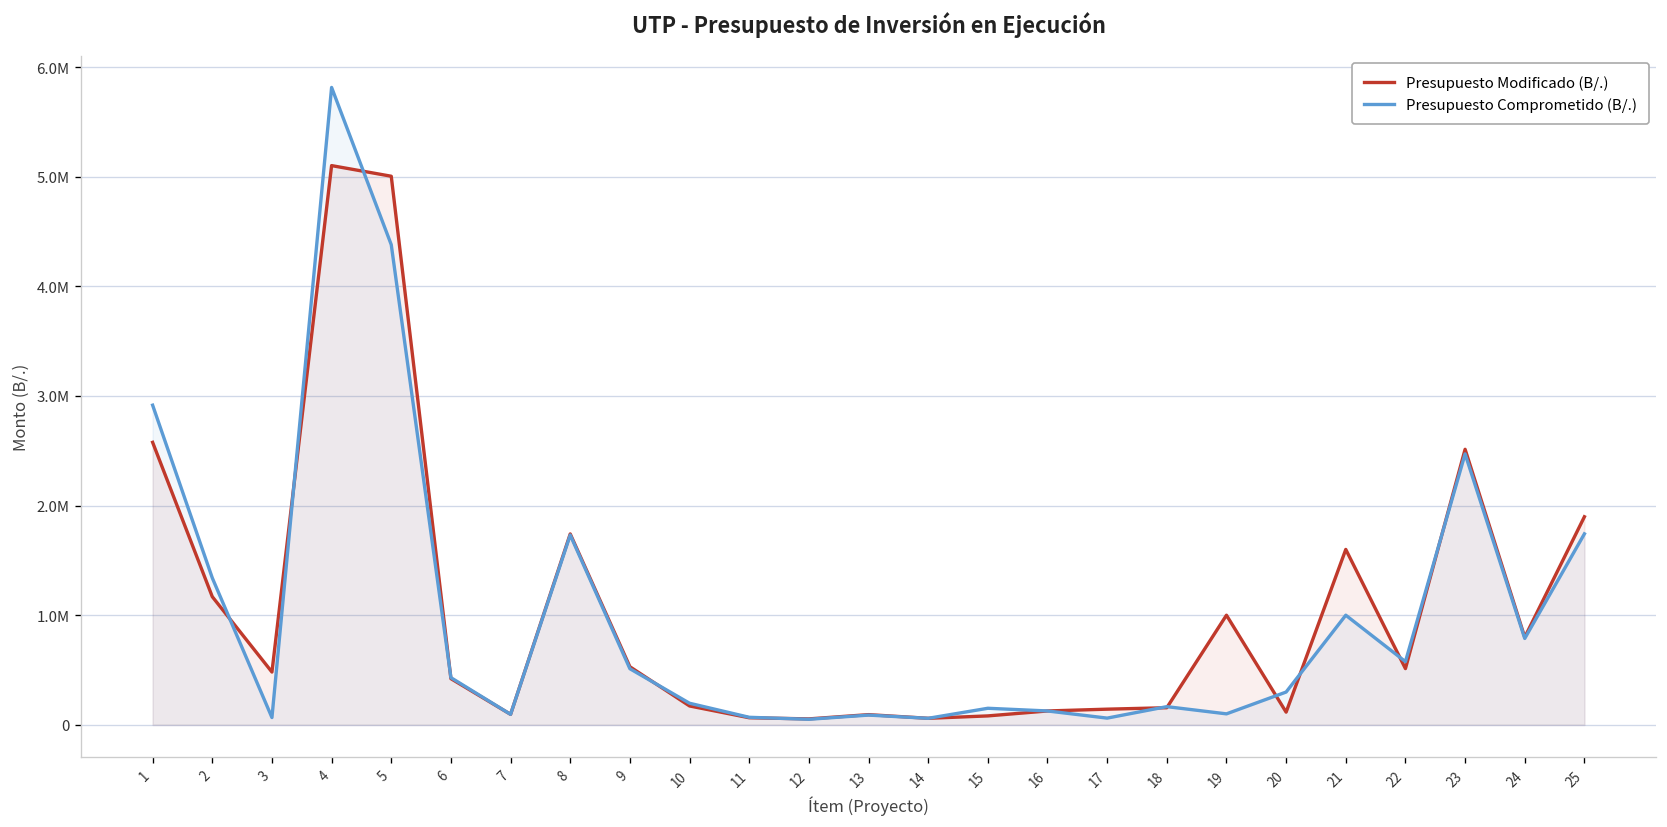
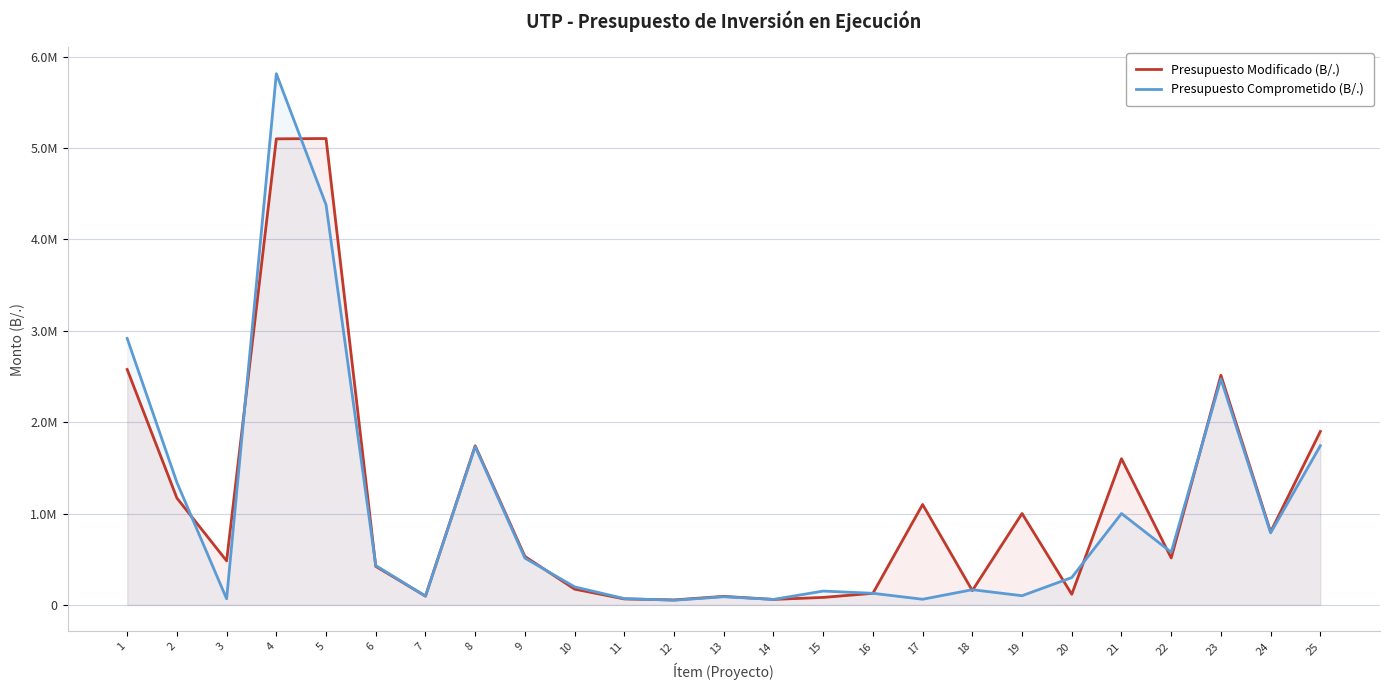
Presupuesto Modificado (B/.), 5: 5000000 -> 5100000
Presupuesto Modificado (B/.), 17: 100000 -> 1100000
